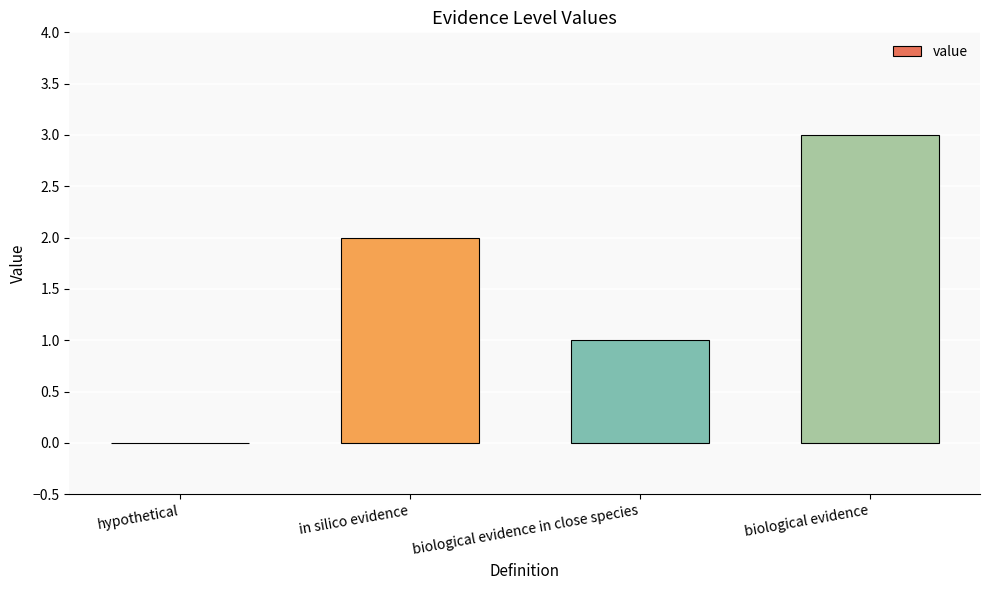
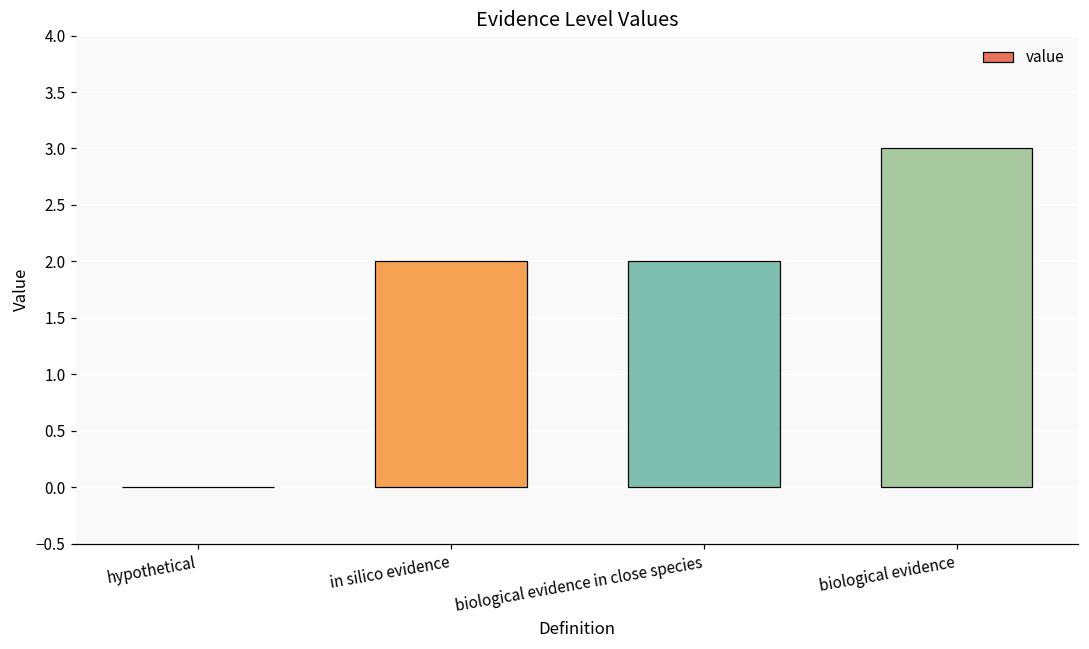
biological evidence in close species: 1 -> 2
